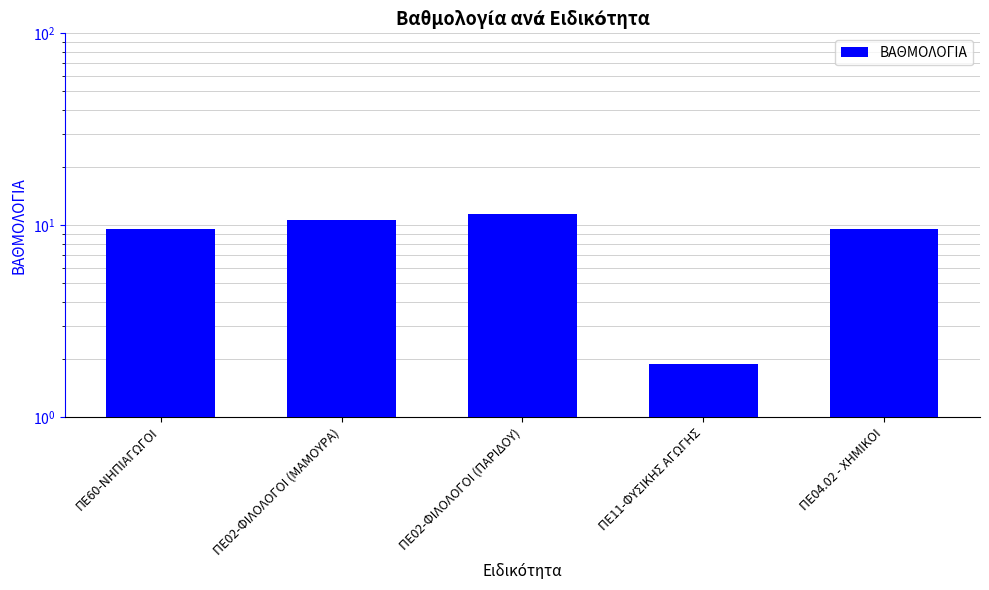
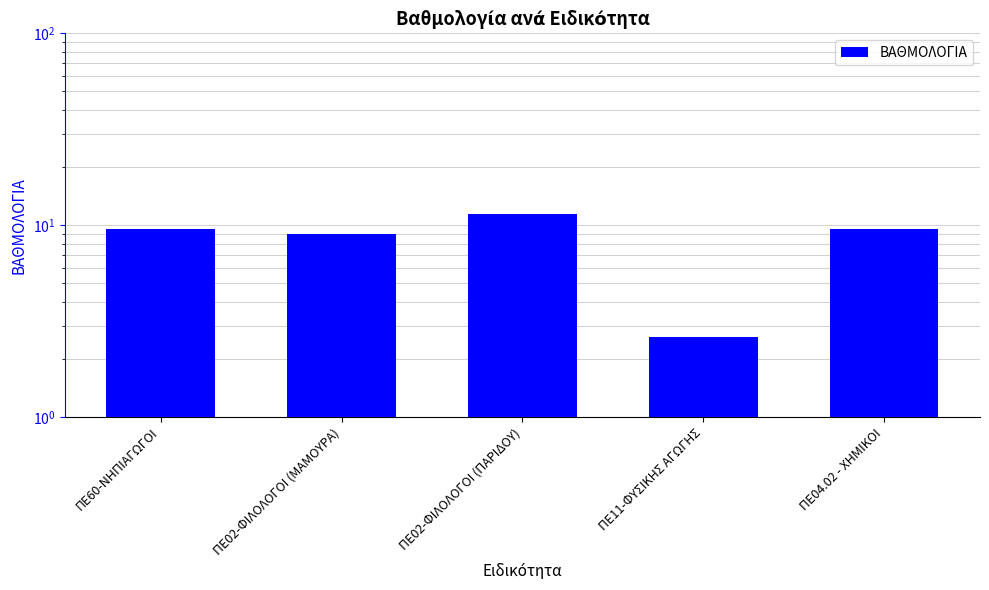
ΠΕ02-ΦΙΛΟΛΟΓΟΙ (ΜΑΜΟΥΡΑ): 11 -> 9
ΠΕ11-ΦΥΣΙΚΗΣ ΑΓΩΓΗΣ: 1.9 -> 2.6
